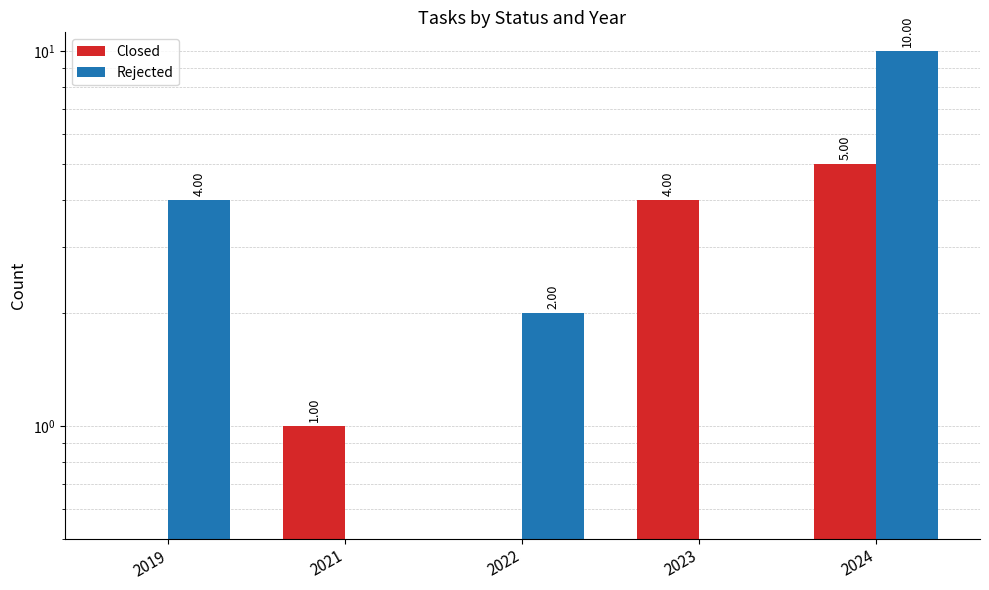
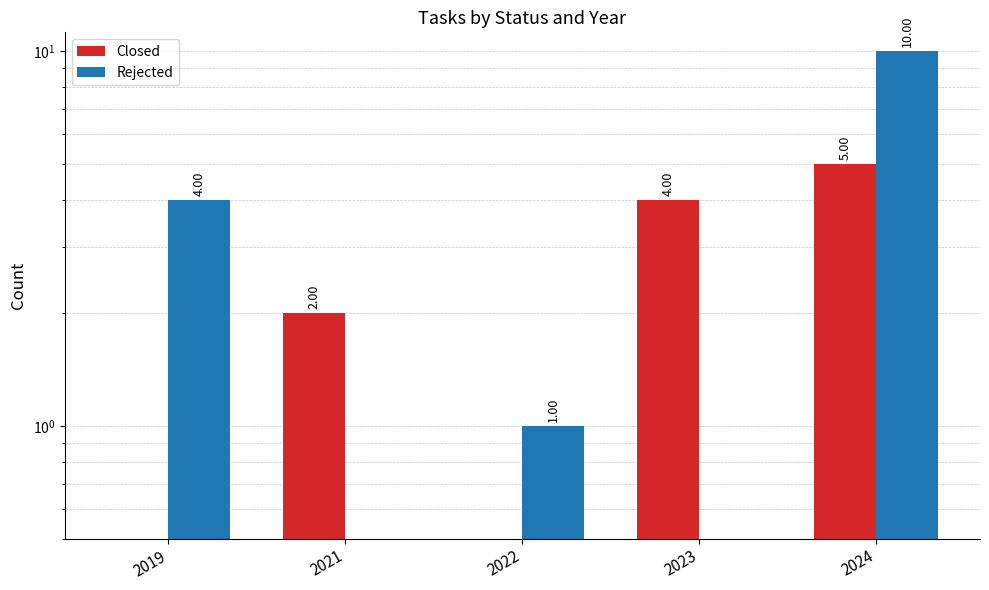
Closed, 2021: 1.00 -> 2.00
Rejected, 2022: 2.00 -> 1.00
